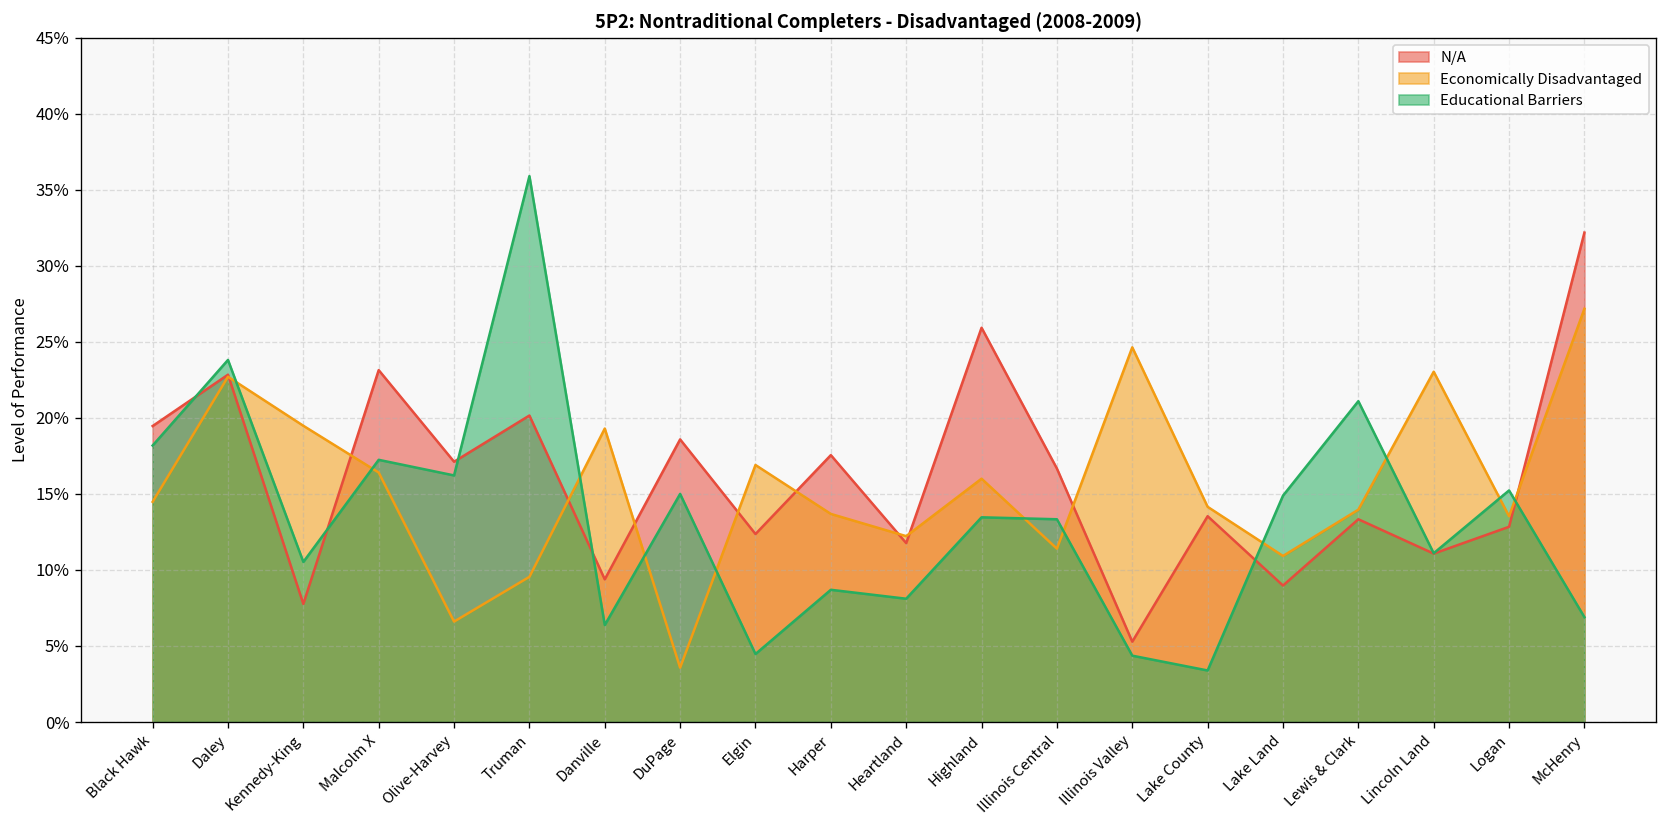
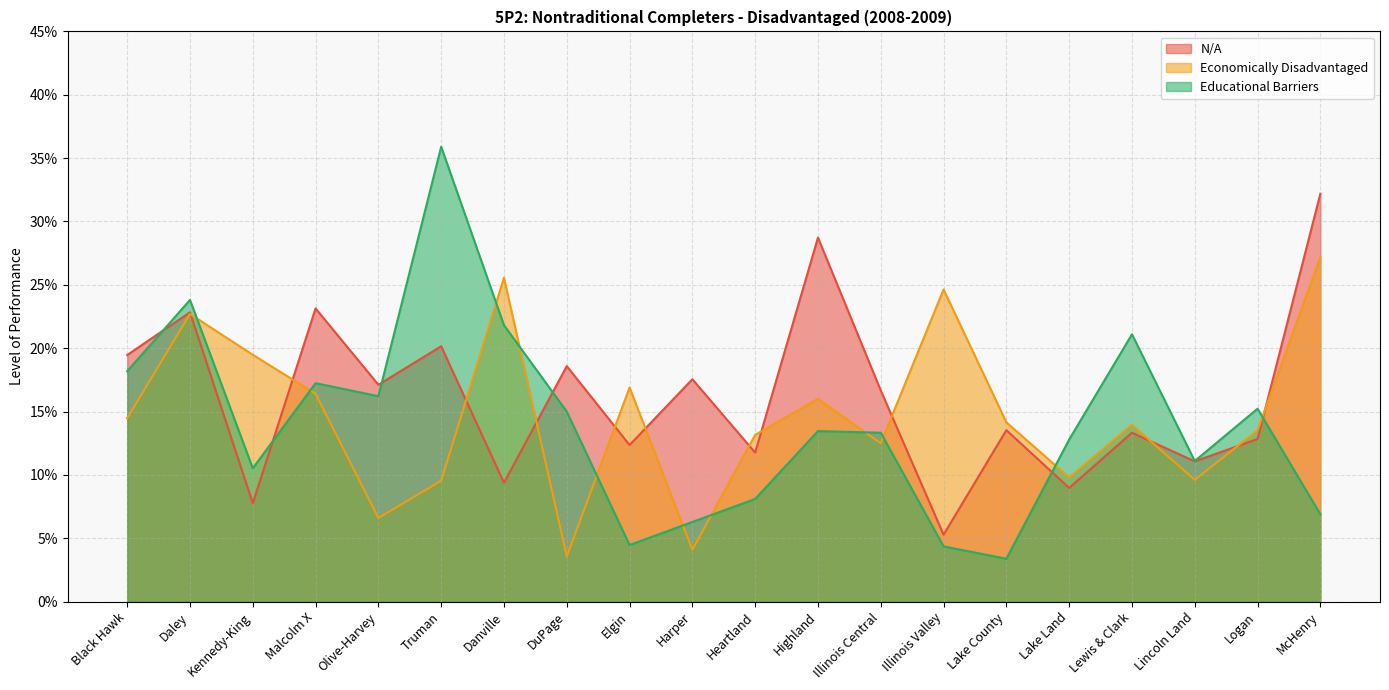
Economically Disadvantaged, Danville: 19.3% -> 25.6%
Educational Barriers, Danville: 6.4% -> 21.8%
Economically Disadvantaged, Harper: 13.7% -> 4.1%
Educational Barriers, Harper: 8.7% -> 6.3%
Economically Disadvantaged, Heartland: 12.2% -> 13.2%
N/A, Highland: 25.9% -> 28.7%
Economically Disadvantaged, Illinois Central: 11.4% -> 12.5%
Economically Disadvantaged, Lake Land: 10.9% -> 9.8%
Educational Barriers, Lake Land: 14.9% -> 12.8%
Economically Disadvantaged, Lincoln Land: 23.0% -> 9.6%
